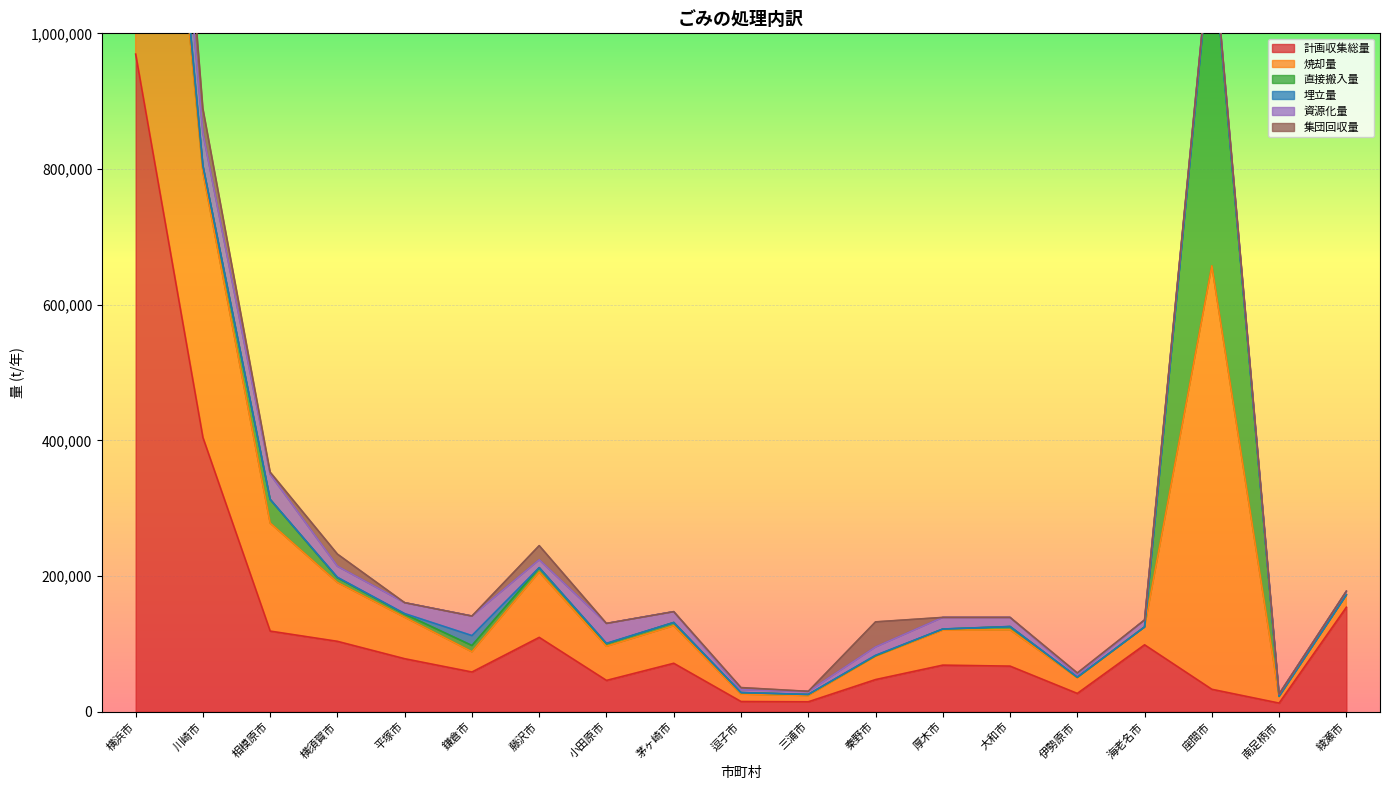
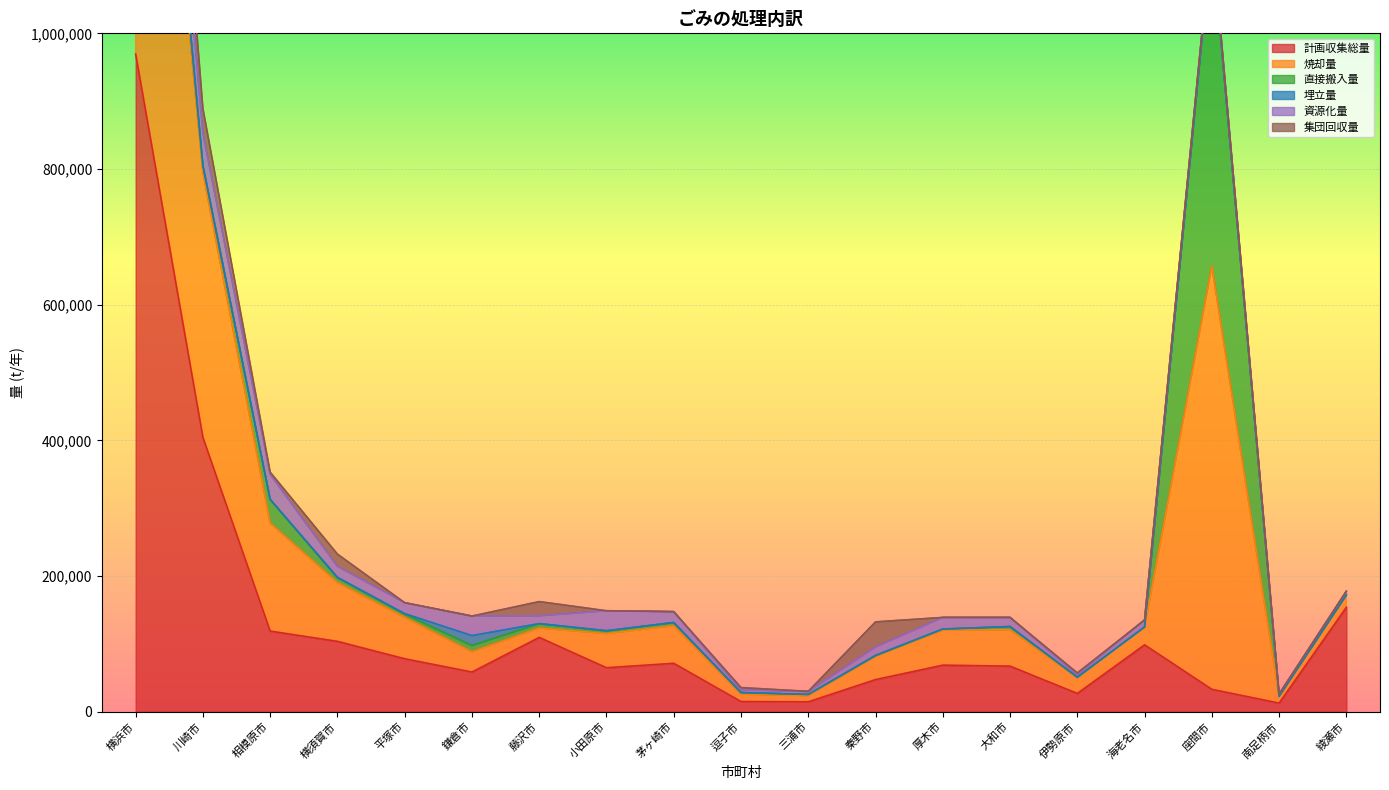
焼却量, 藤沢市: 100,000 -> 10,000
計画収集総量, 小田原市: 50,000 -> 60,000
